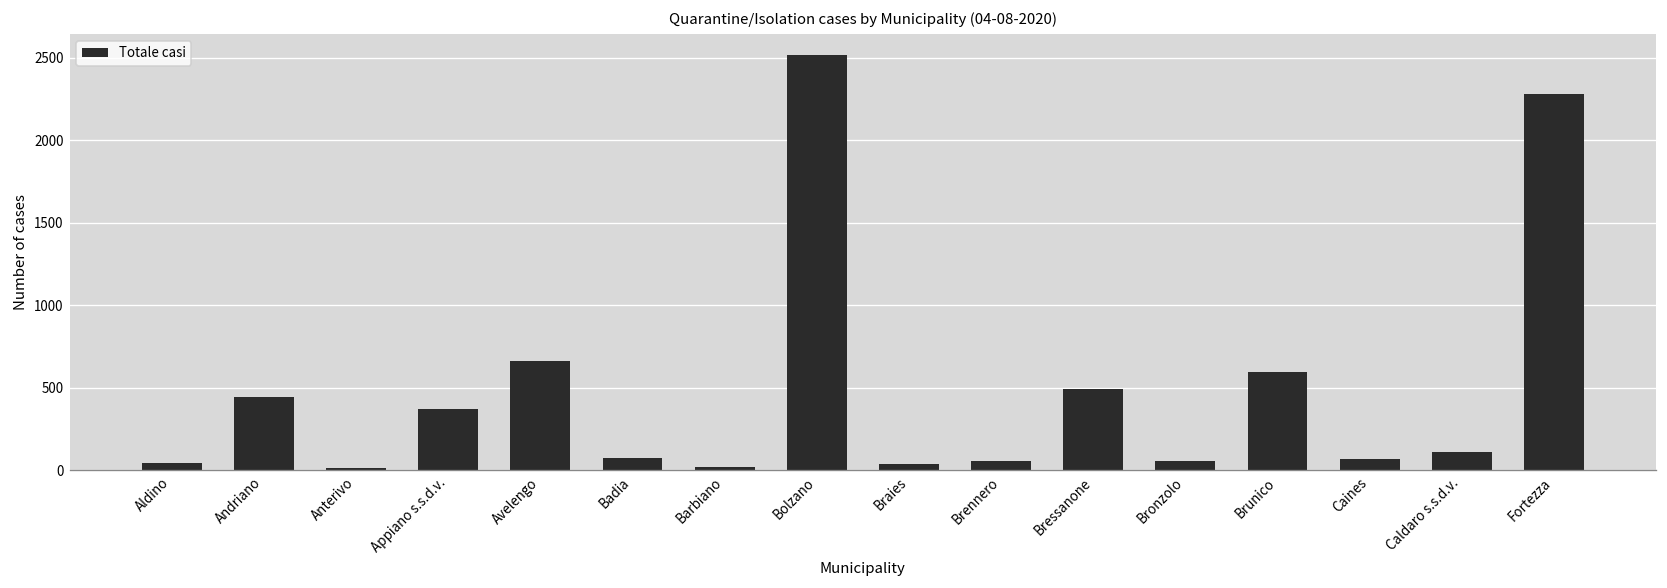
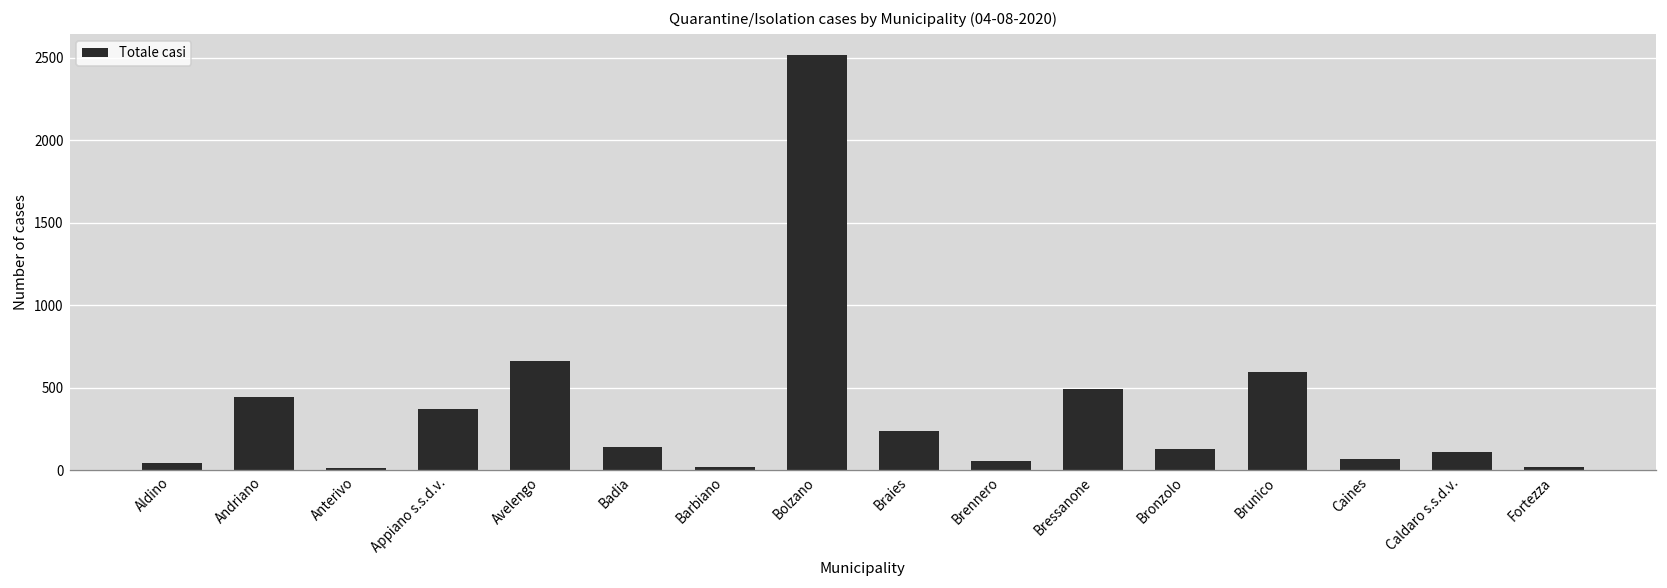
Badia: 70 -> 140
Braies: 40 -> 240
Bronzolo: 60 -> 130
Fortezza: 2280 -> 20
